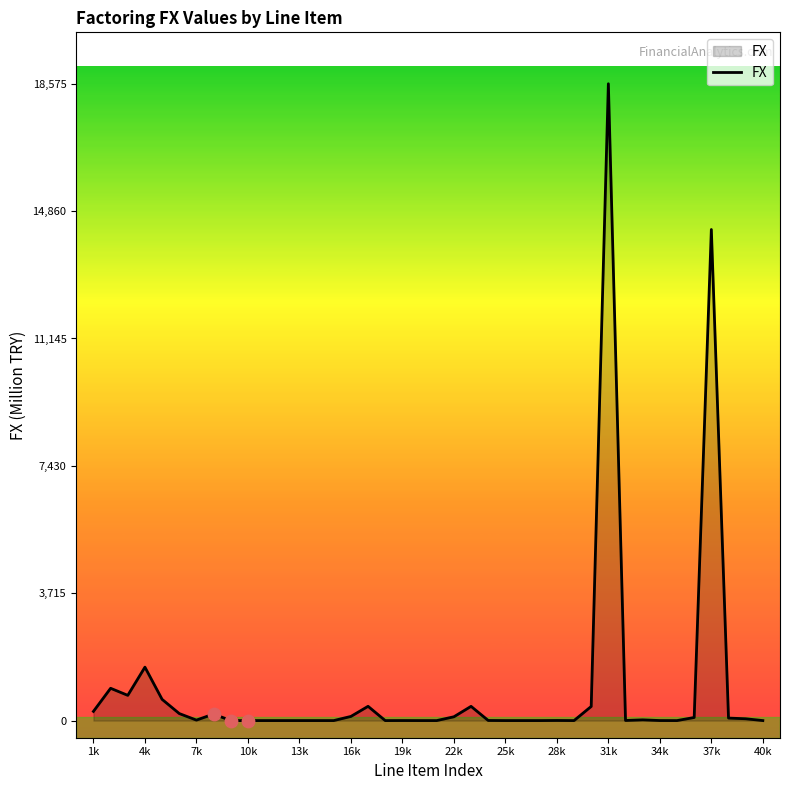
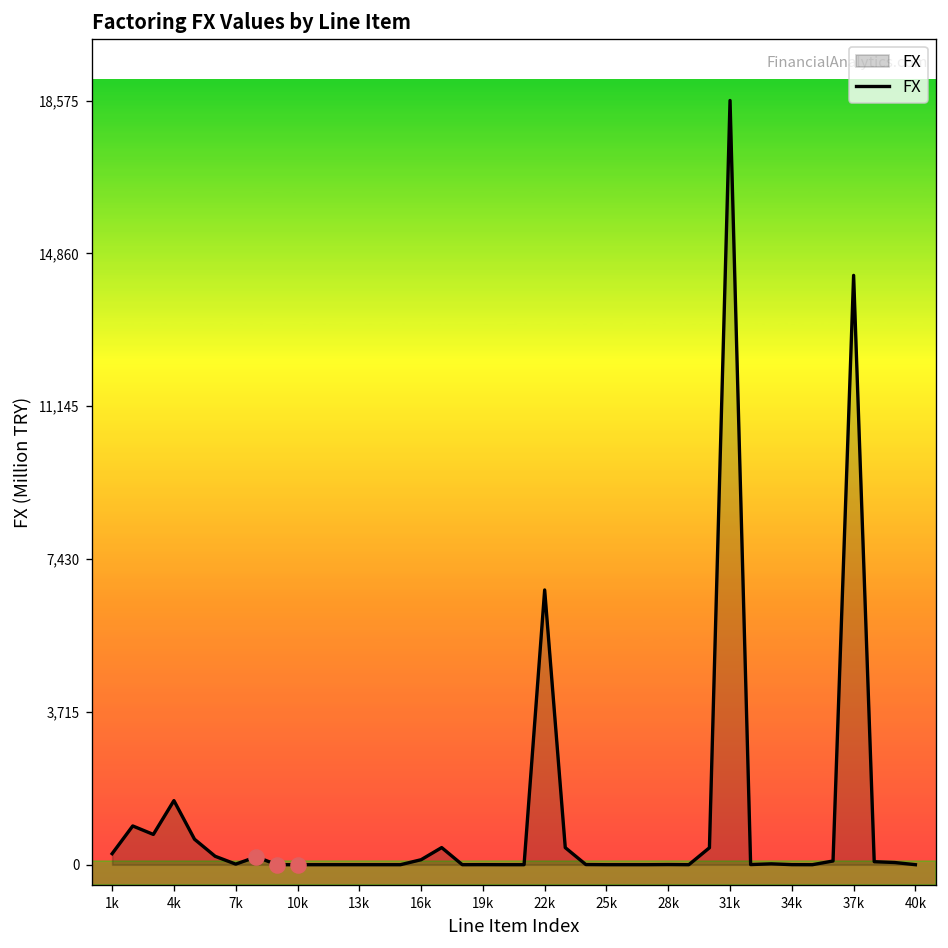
FX, 22k: 100 -> 6,700
